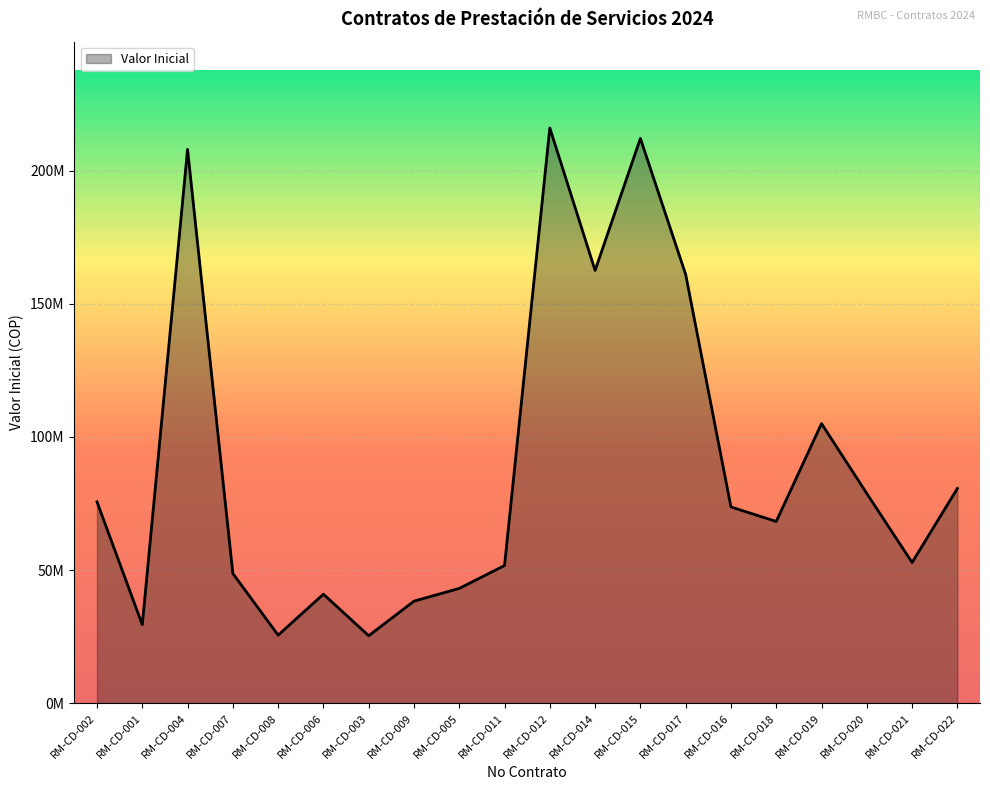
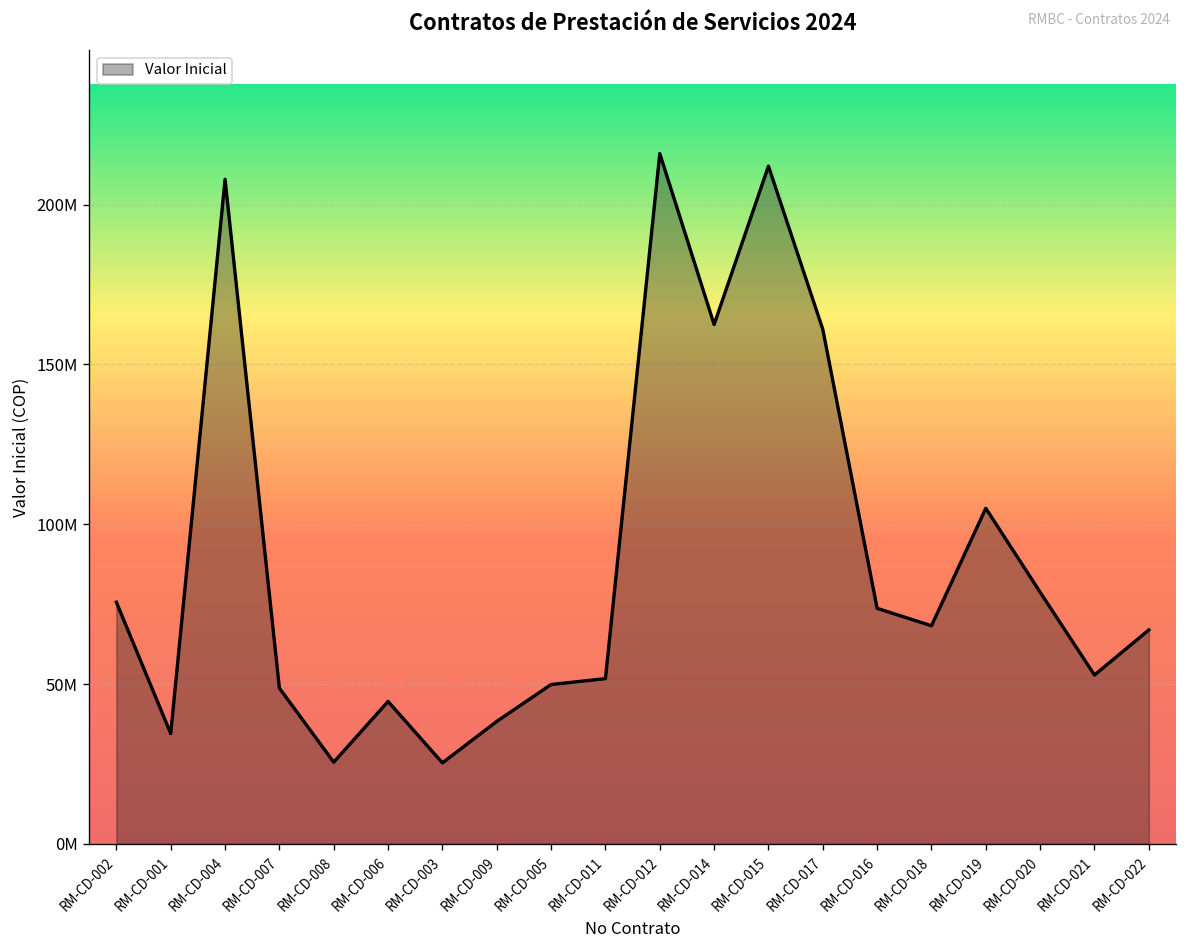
RM-CD-001: 30000000 -> 35000000
RM-CD-006: 41000000 -> 45000000
RM-CD-005: 43000000 -> 50000000
RM-CD-022: 81000000 -> 67000000
